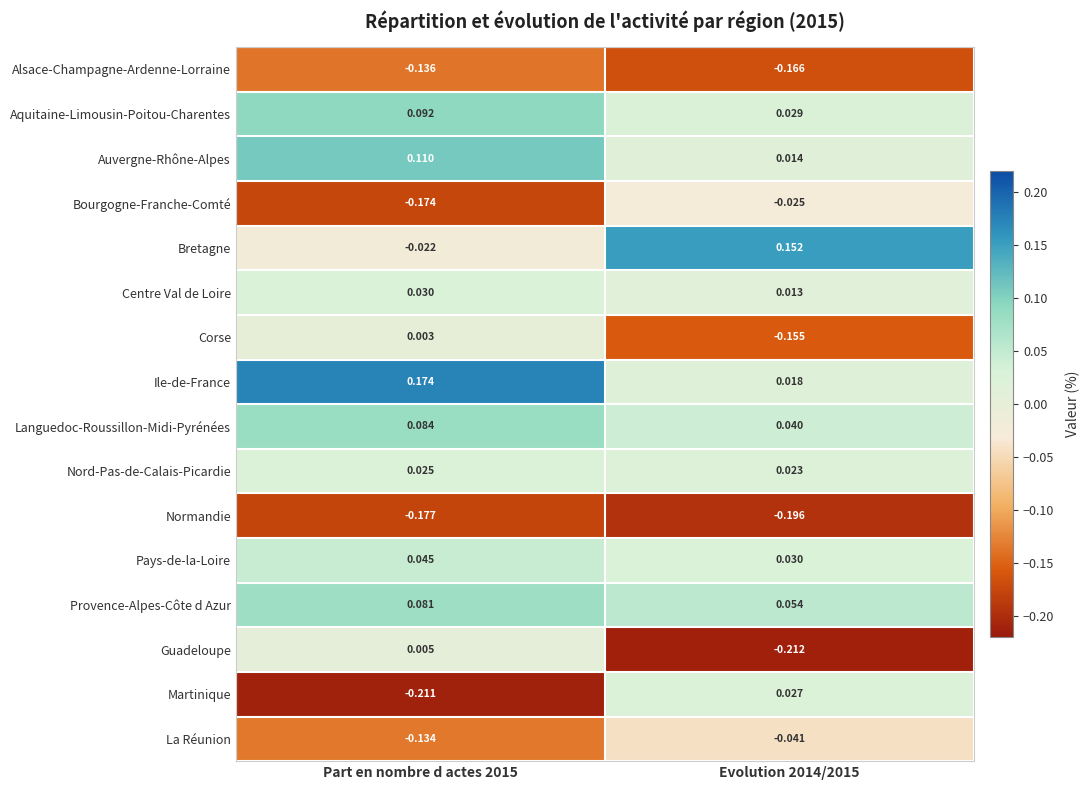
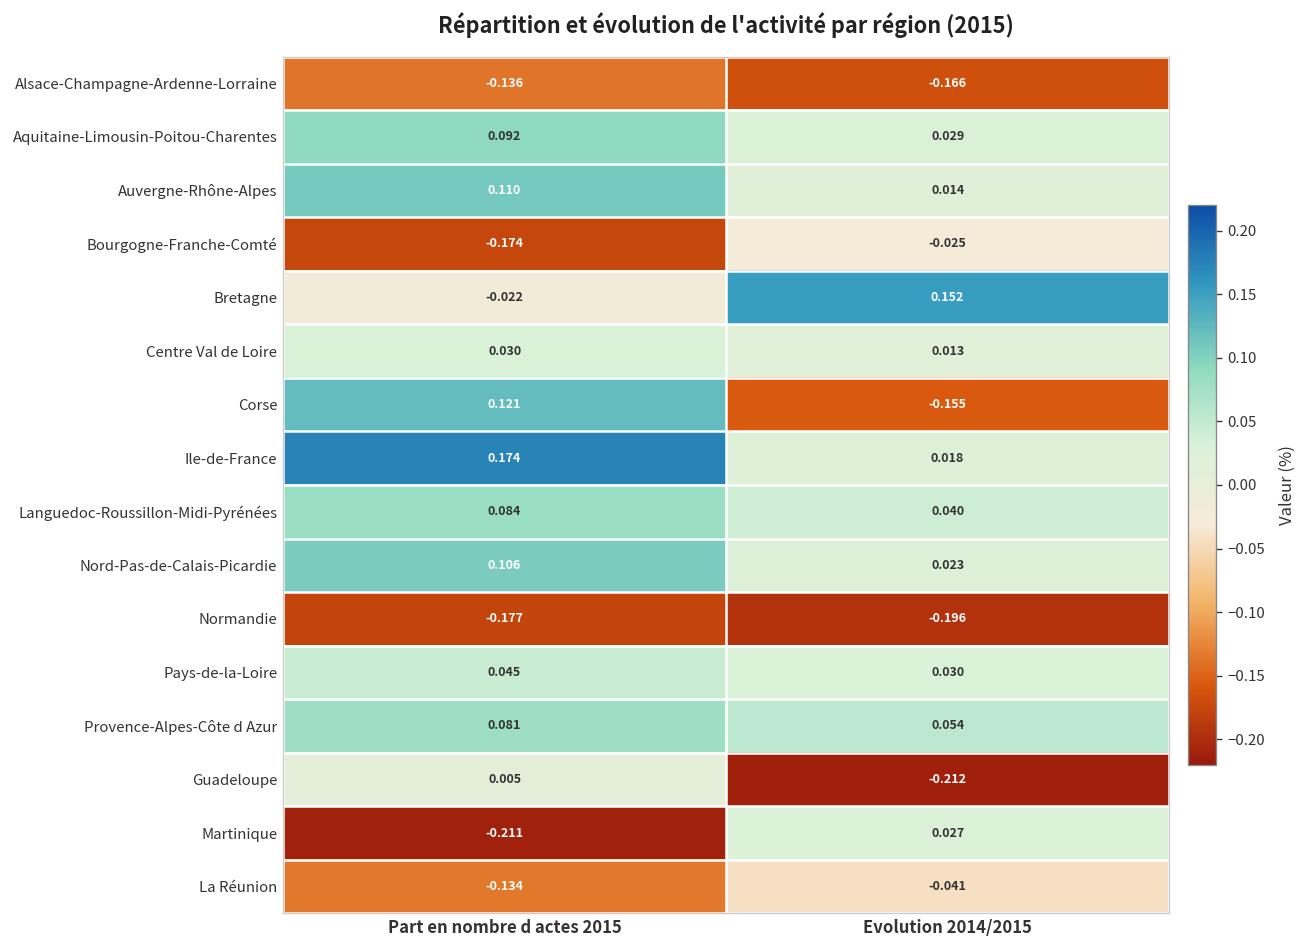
Corse, Part en nombre d actes 2015: 0.003 -> 0.121
Nord-Pas-de-Calais-Picardie, Part en nombre d actes 2015: 0.025 -> 0.106
